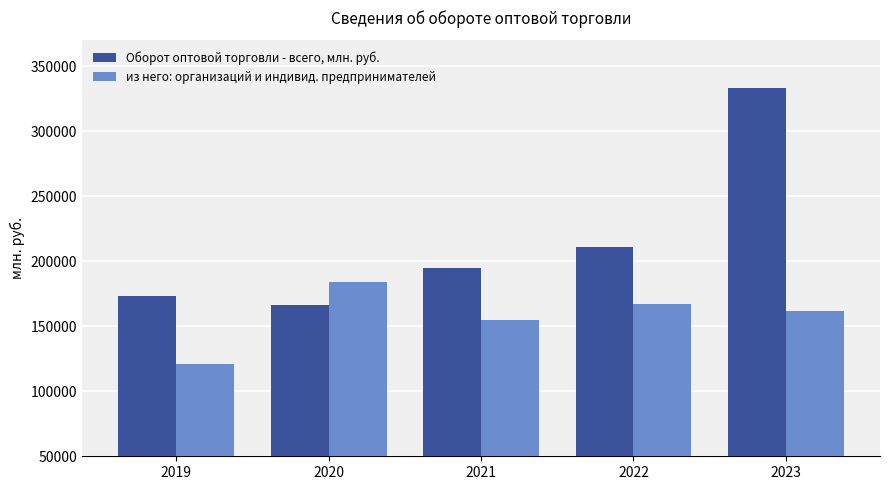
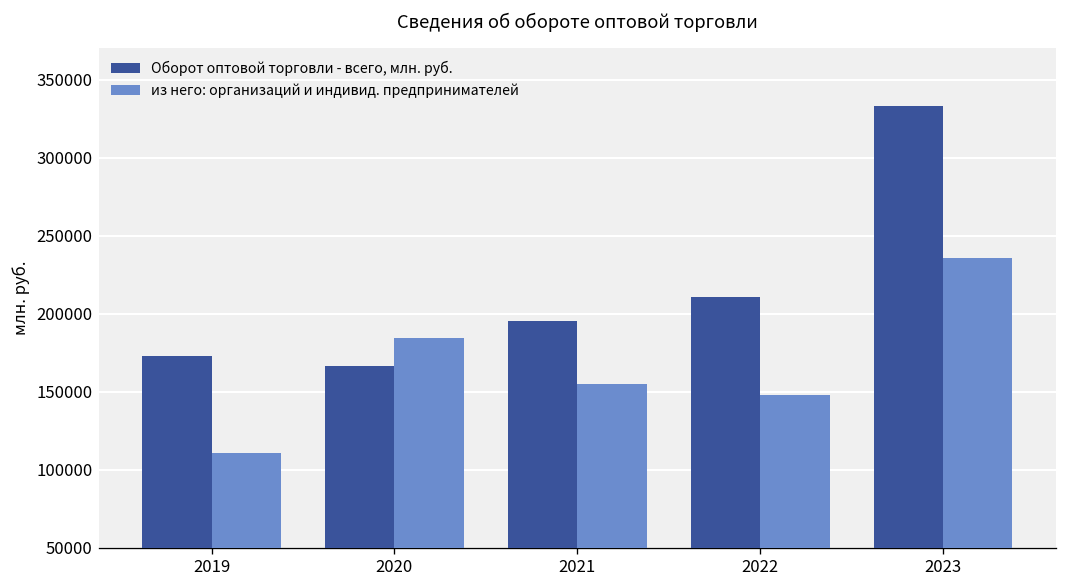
из него: организаций и индивид. предпринимателей, 2019: 121000 -> 111000
из него: организаций и индивид. предпринимателей, 2022: 167000 -> 148000
из него: организаций и индивид. предпринимателей, 2023: 162000 -> 236000
